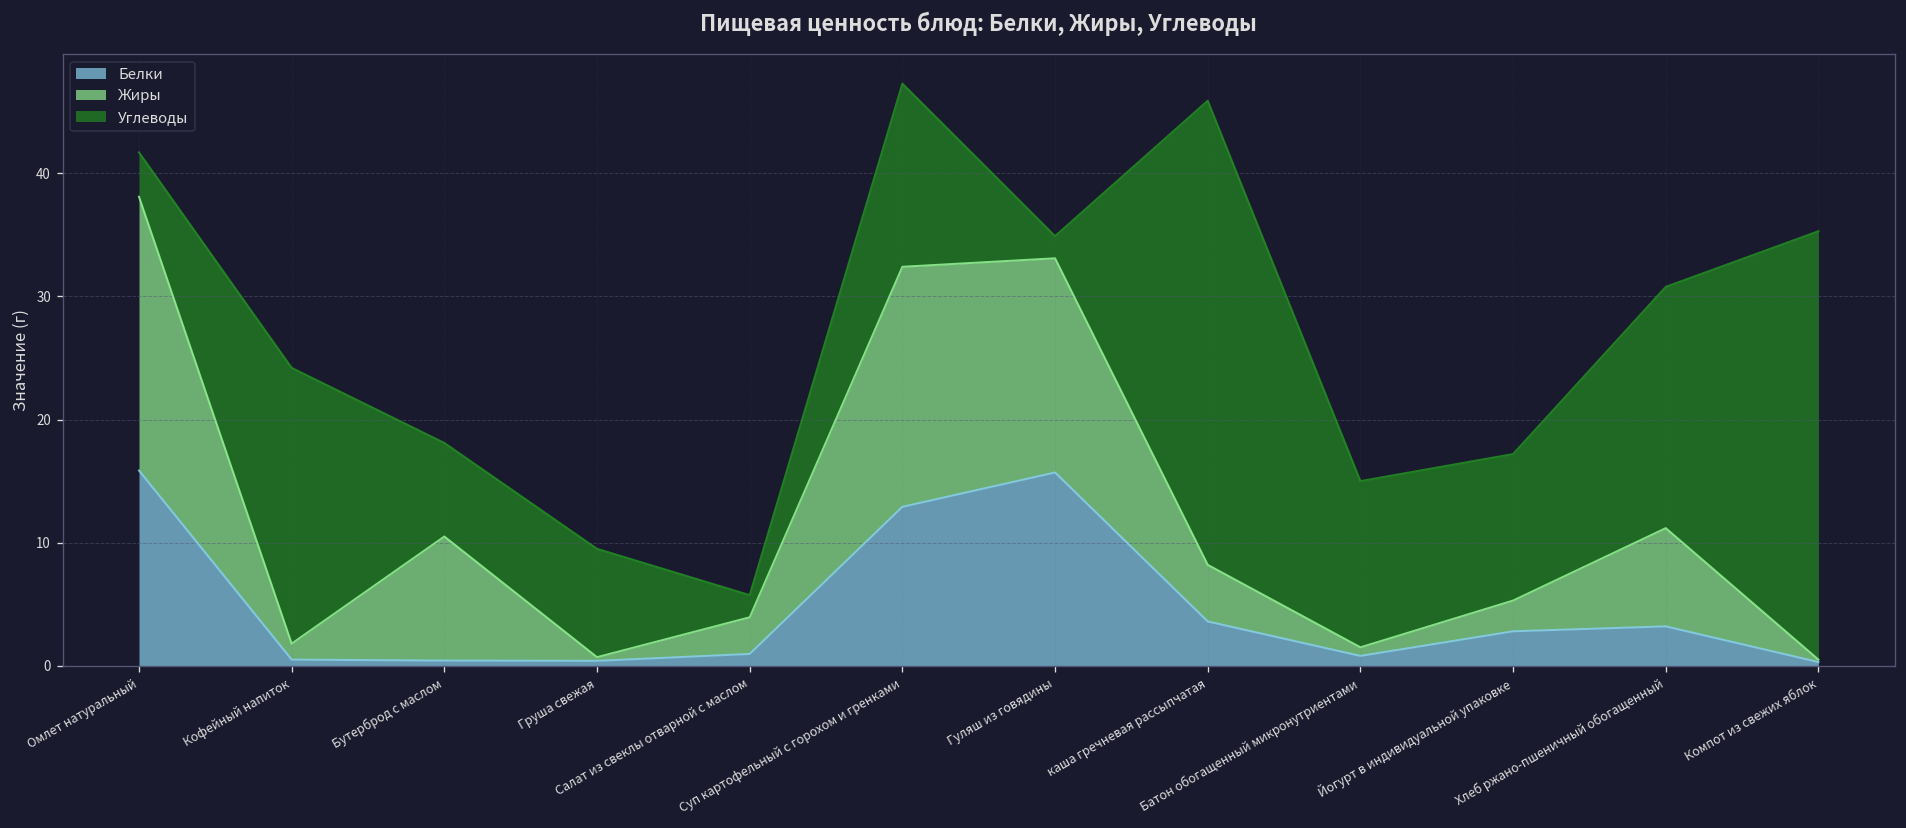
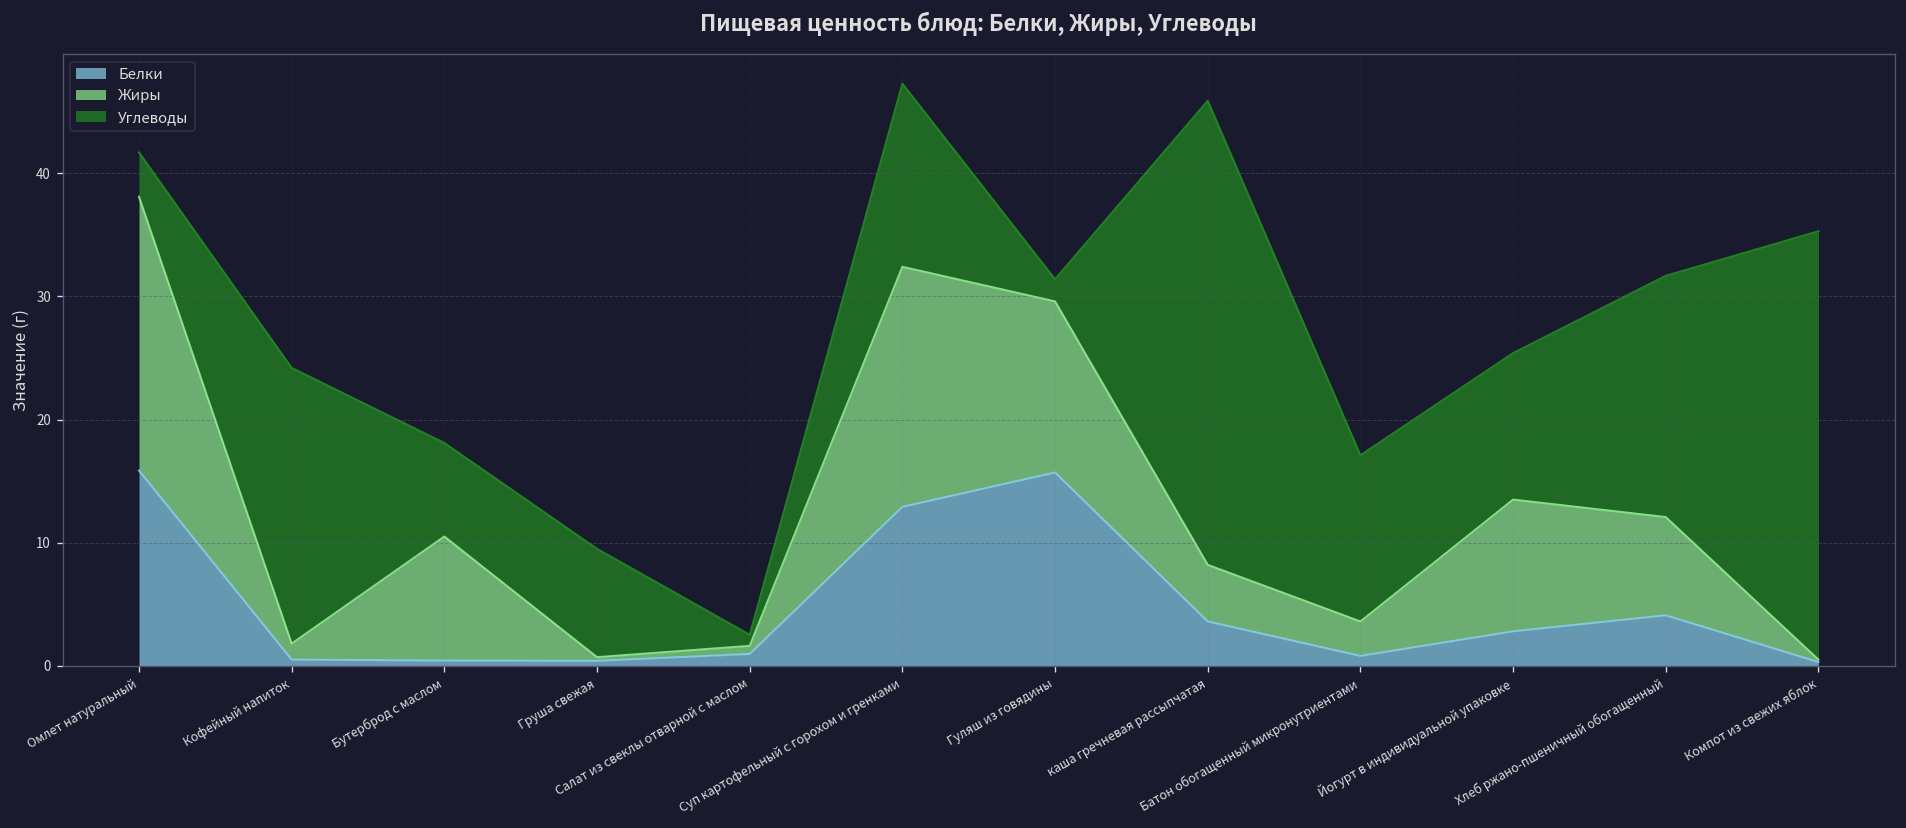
Жиры, Салат из свеклы отварной с маслом: 3.0 -> 0.7
Углеводы, Салат из свеклы отварной с маслом: 1.8 -> 0.9
Жиры, Гуляш из говядины: 17.4 -> 13.9
Жиры, Батон обогащенный микронутриентами: 0.7 -> 2.8
Жиры, Йогурт в индивидуальной упаковке: 2.5 -> 10.7
Белки, Хлеб ржано-пшеничный обогащенный: 3.2 -> 4.1
